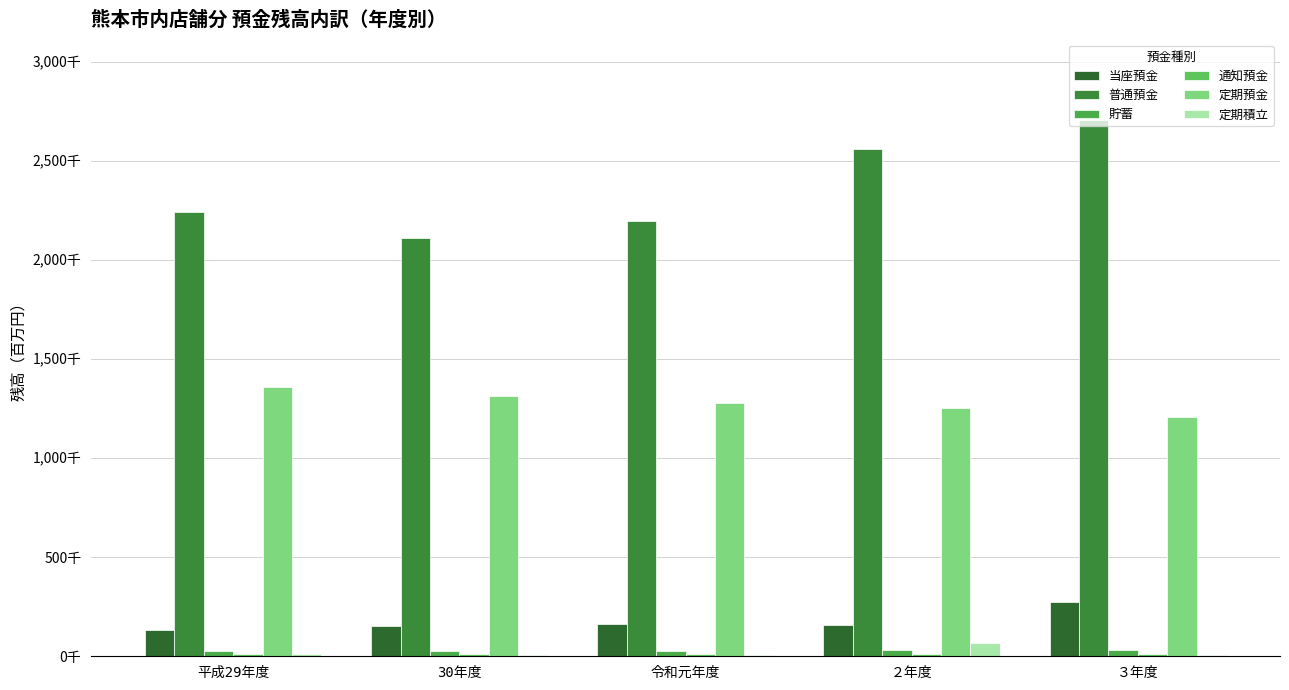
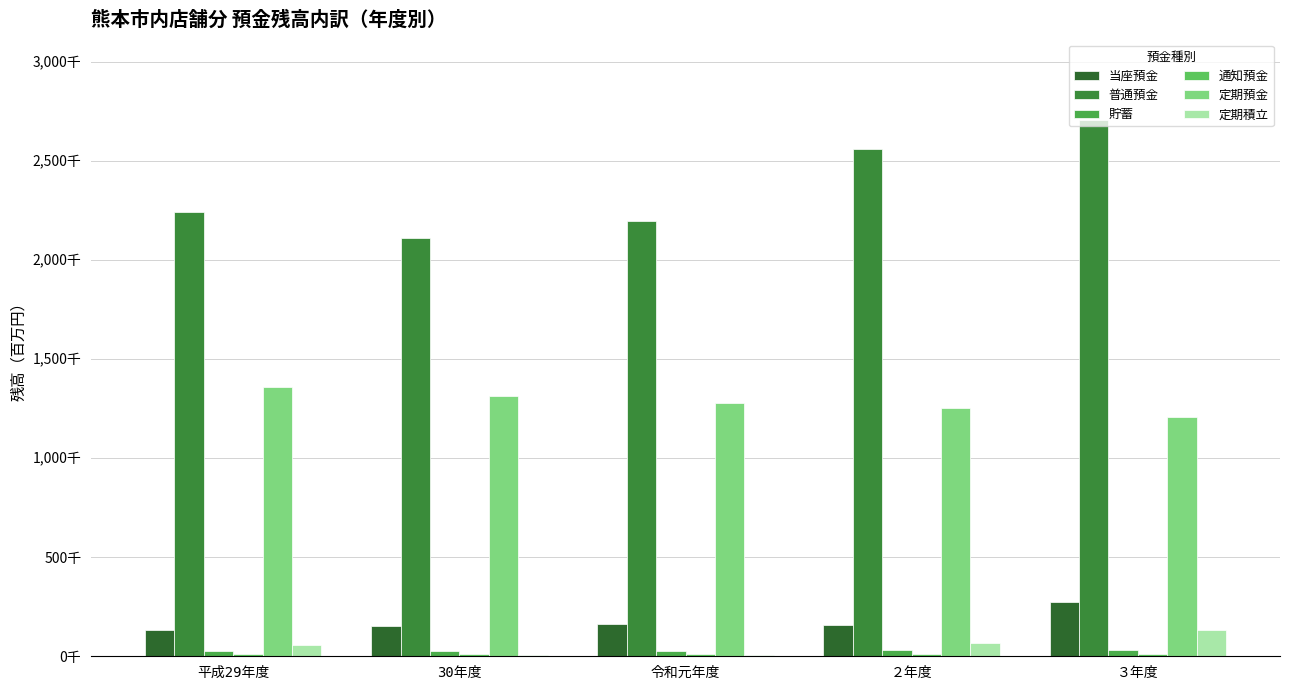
定期積立, 平成29年度: 10千 -> 60千
定期積立, ３年度: 10千 -> 130千
